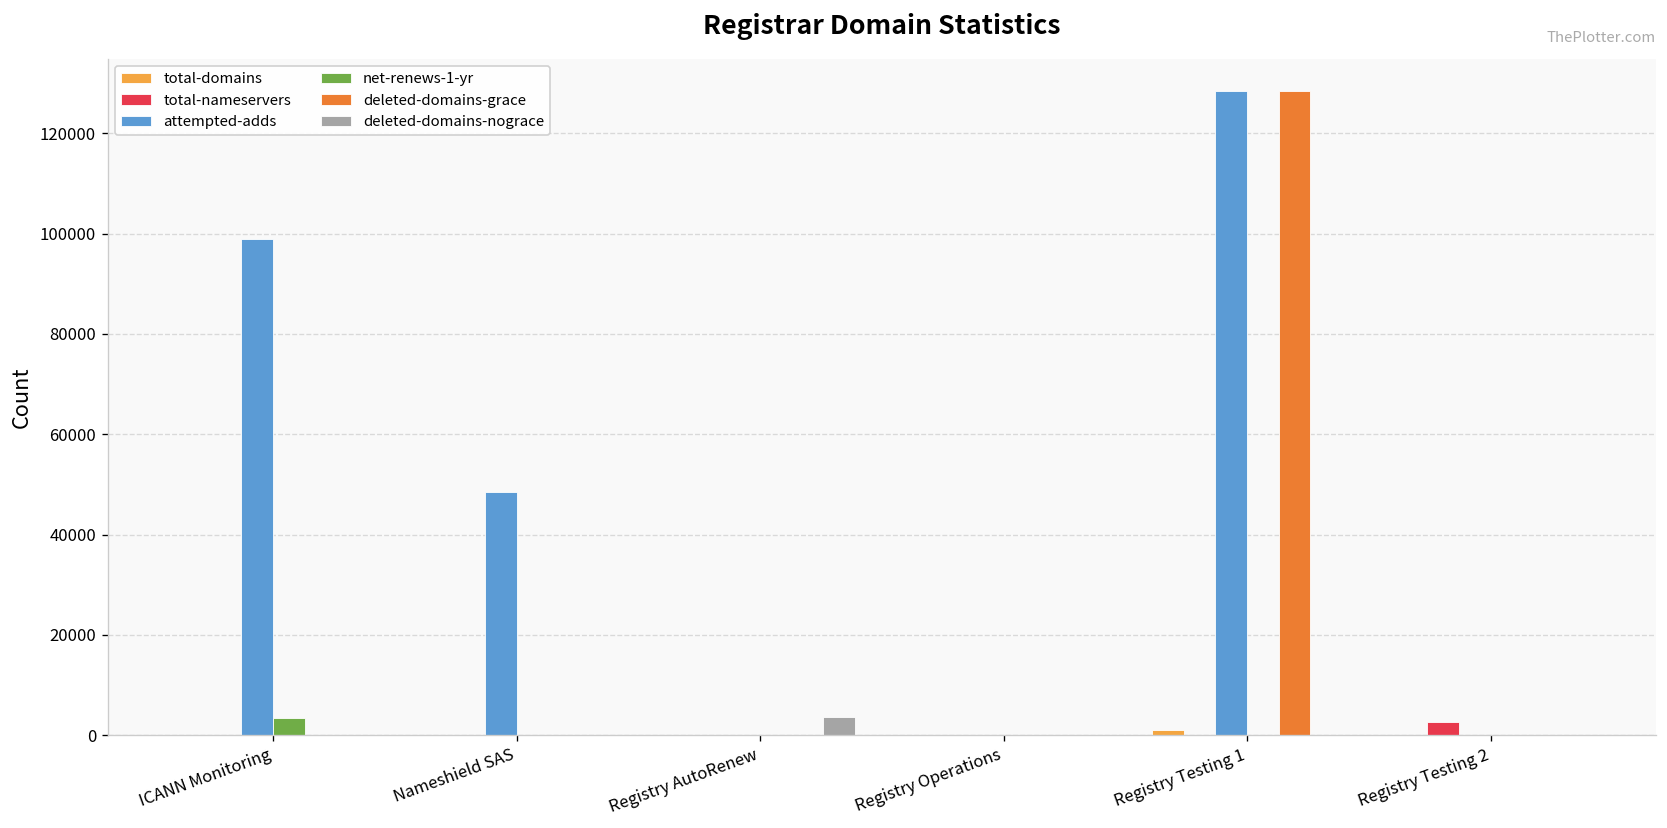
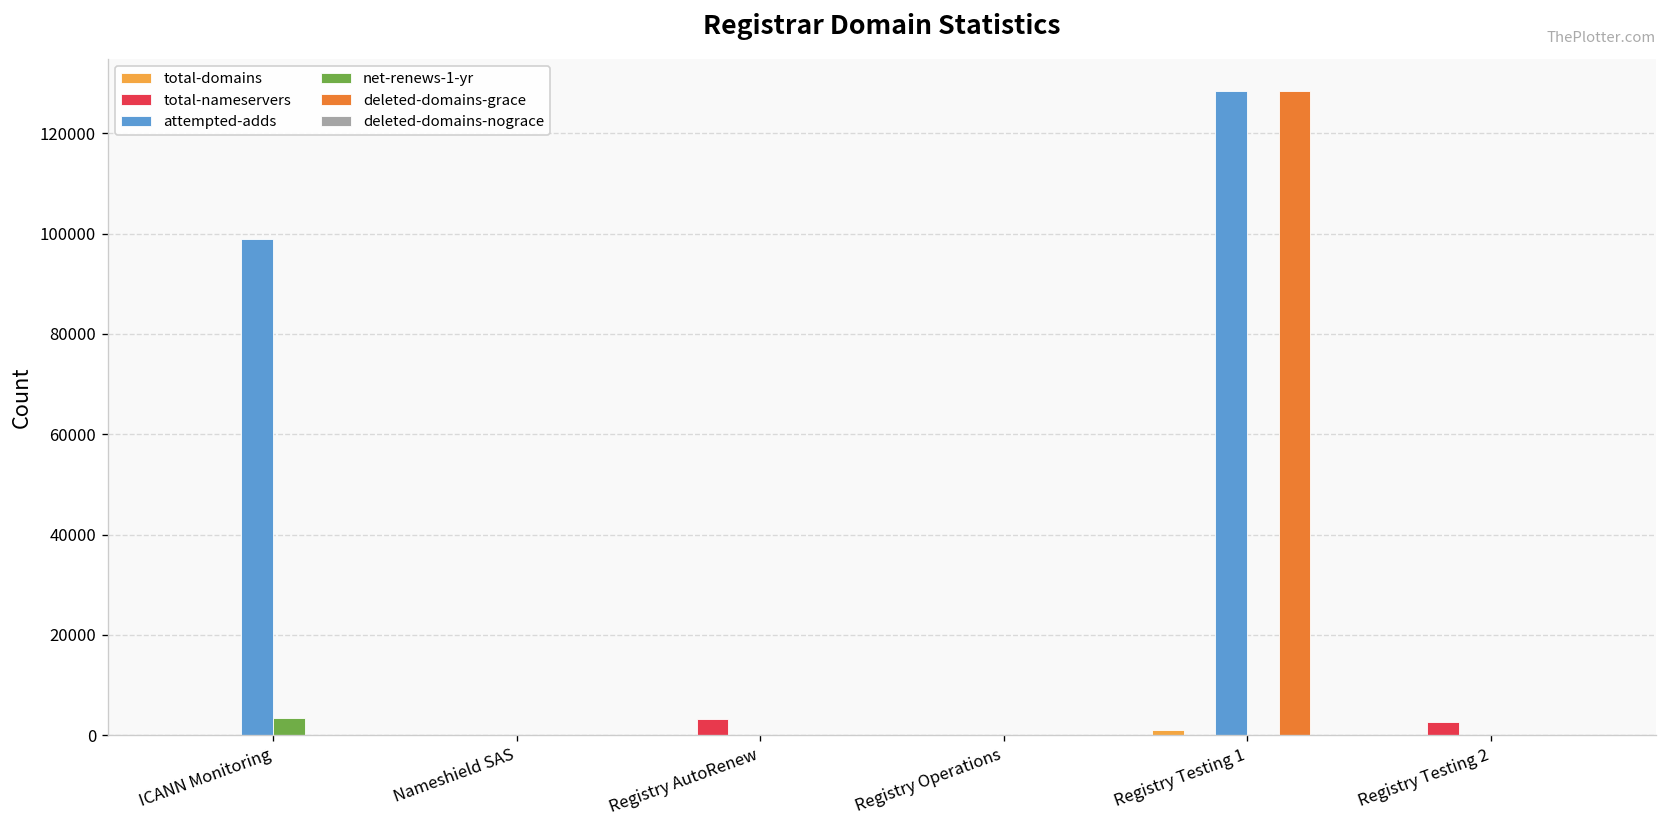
attempted-adds, Nameshield SAS: 48000 -> 0
total-nameservers, Registry AutoRenew: 0 -> 3000
deleted-domains-nograce, Registry AutoRenew: 4000 -> 0
